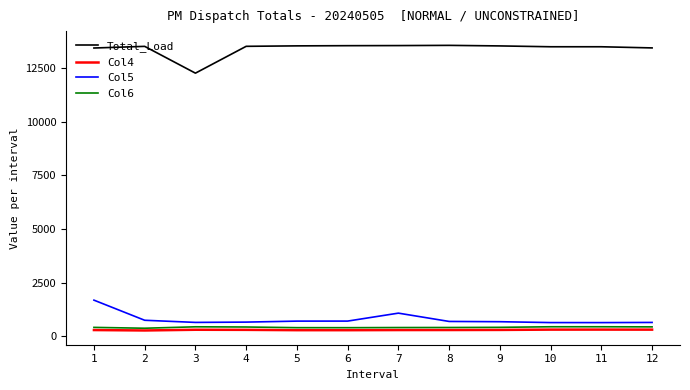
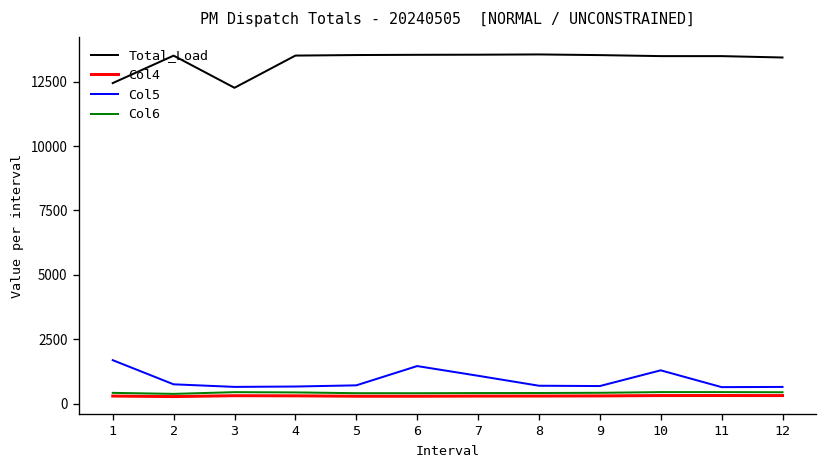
Total_Load, 1: 13400 -> 12400
Col5, 6: 700 -> 1500
Col5, 10: 600 -> 1300
